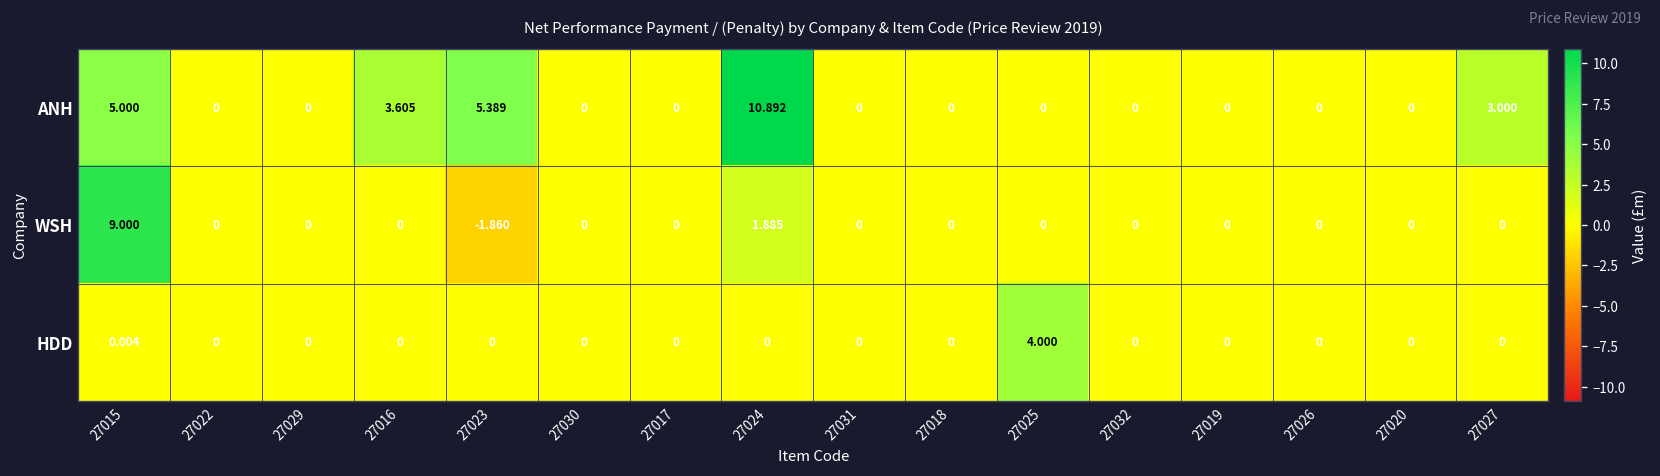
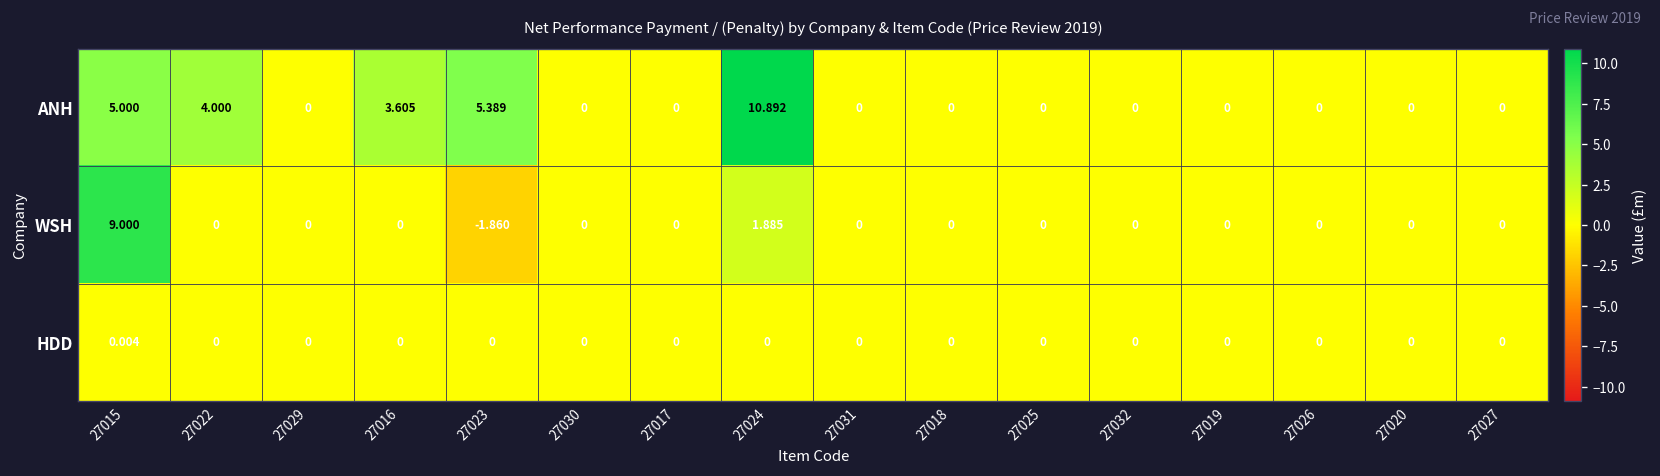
ANH, 27022: 0 -> 4.000
ANH, 27027: 3.000 -> 0
HDD, 27025: 4.000 -> 0
